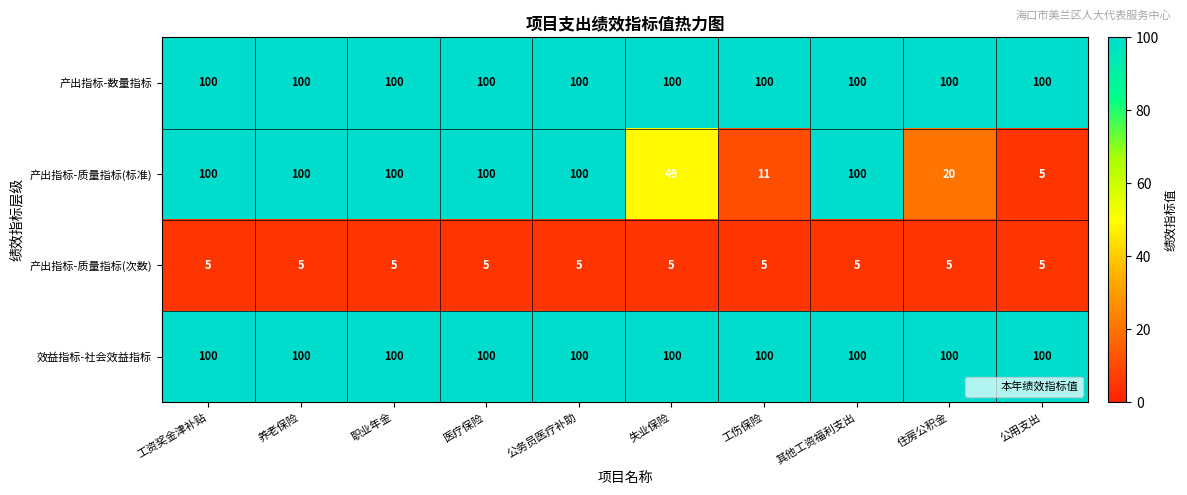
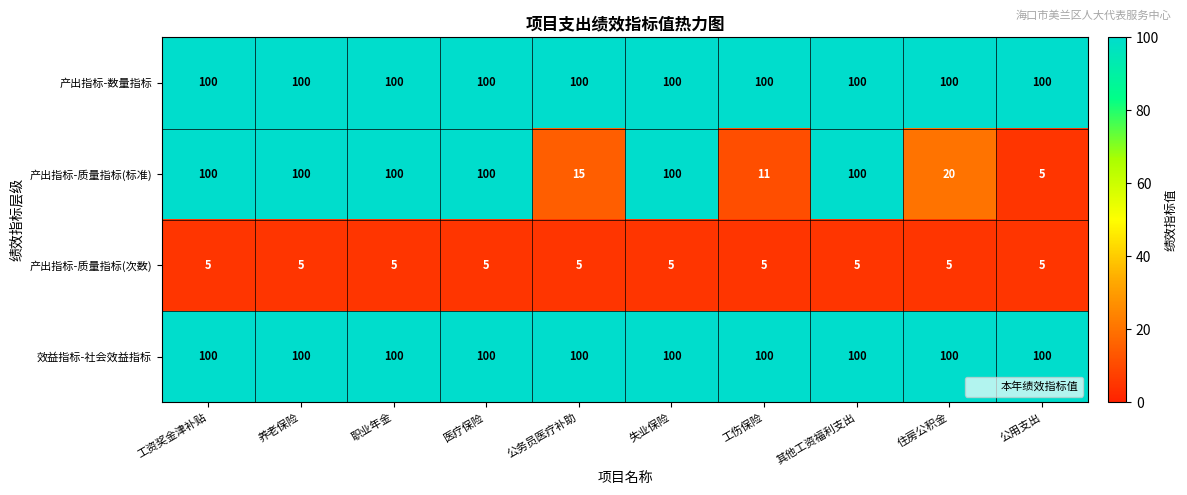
产出指标-质量指标(标准), 公务员医疗补助: 100 -> 15
产出指标-质量指标(标准), 失业保险: 49 -> 100
